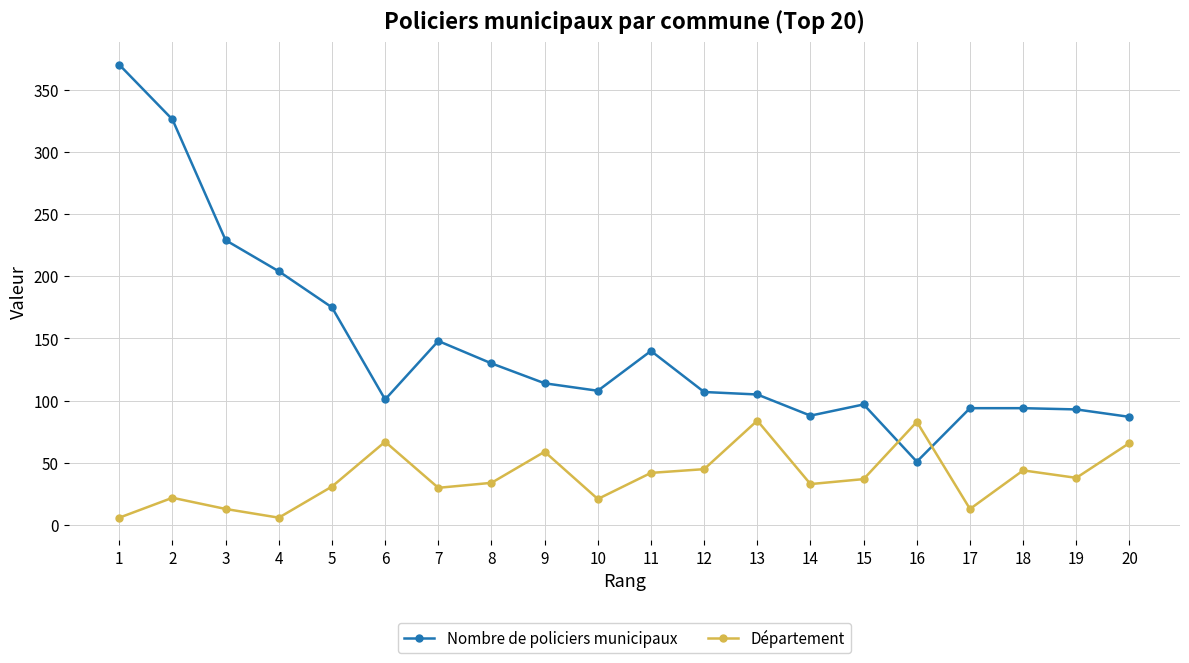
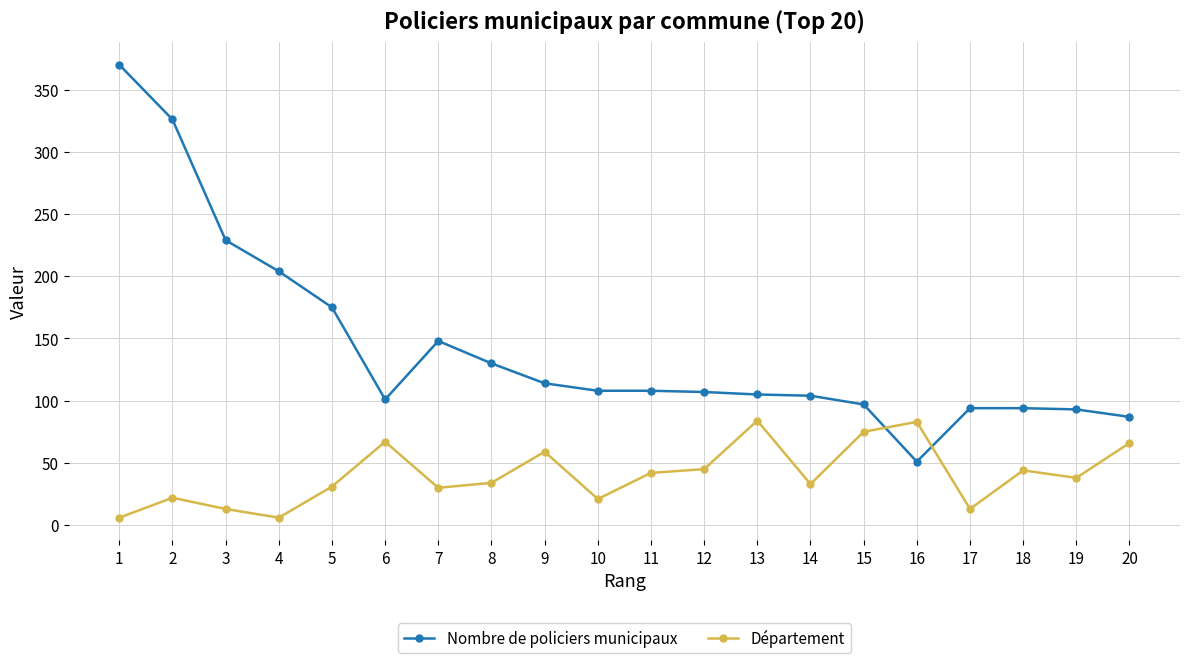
Nombre de policiers municipaux, 11: 140 -> 108
Nombre de policiers municipaux, 14: 88 -> 104
Département, 15: 37 -> 75
